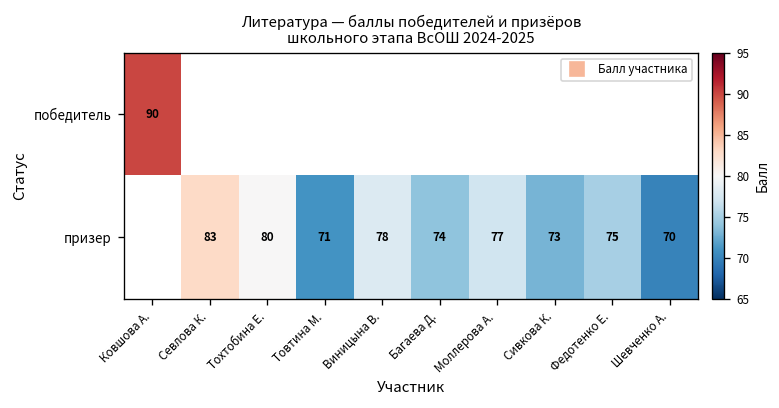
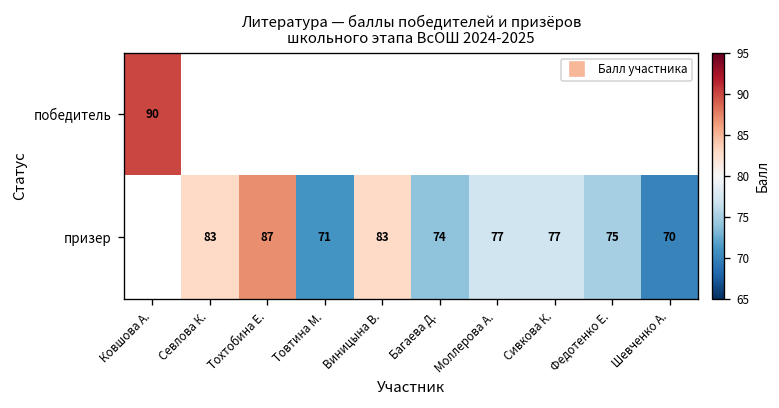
призер, Тохтобина Е.: 80 -> 87
призер, Виницына В.: 78 -> 83
призер, Сивкова К.: 73 -> 77
